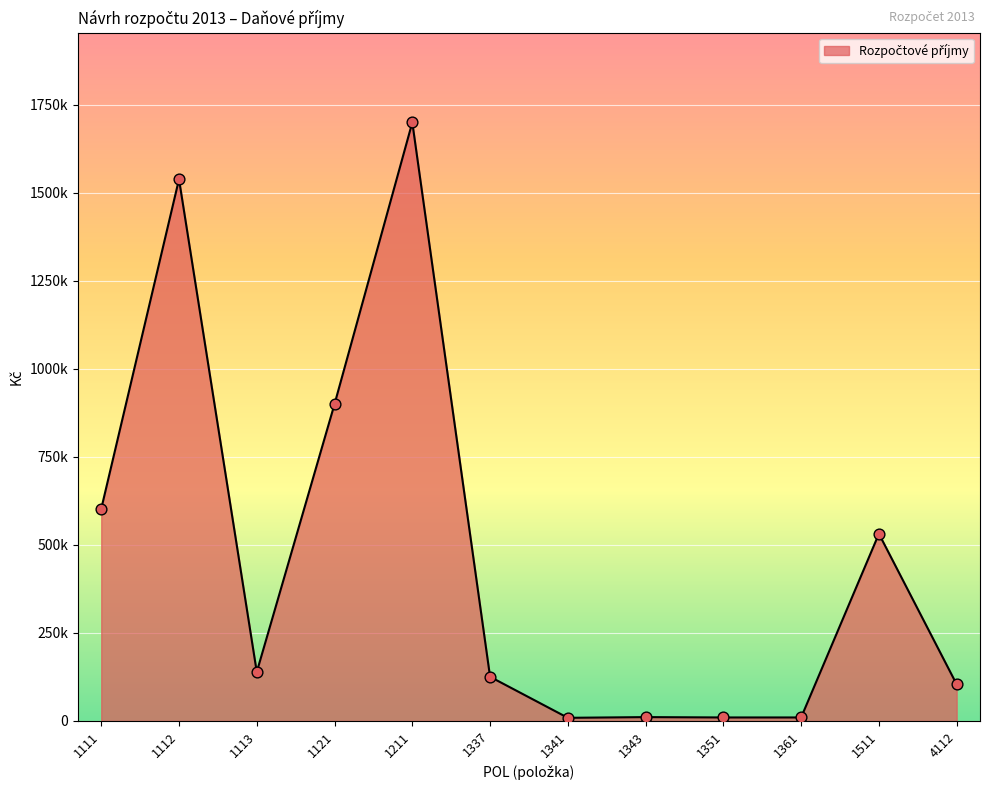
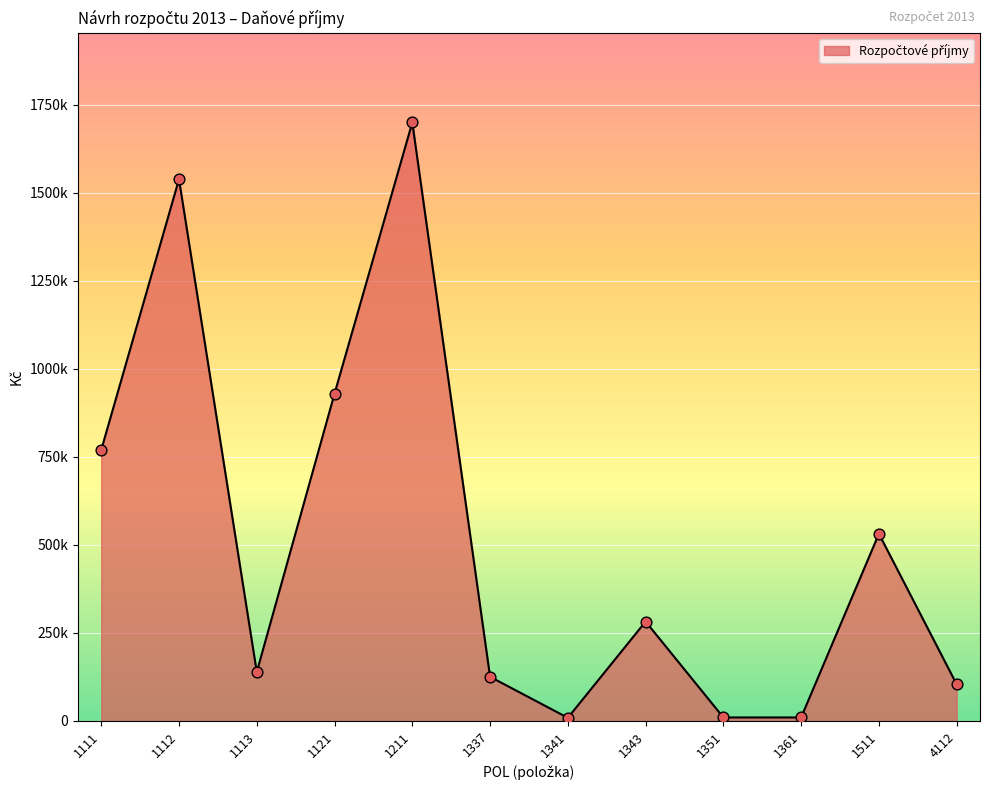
1111: 600000 -> 770000
1121: 900000 -> 930000
1343: 10000 -> 280000
